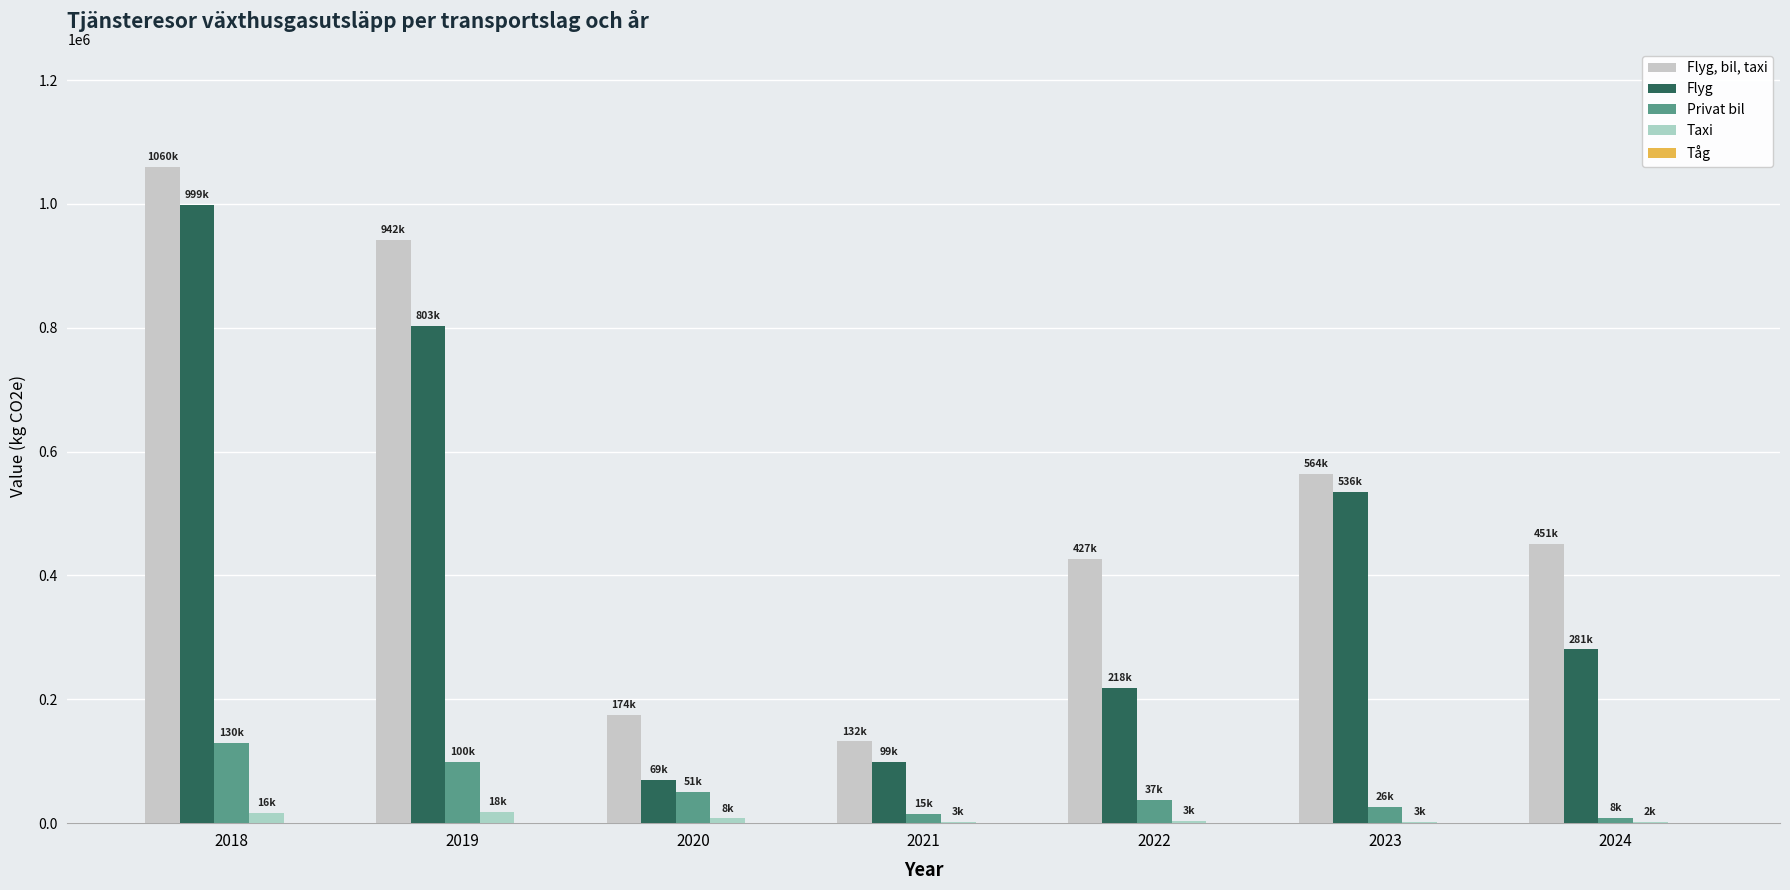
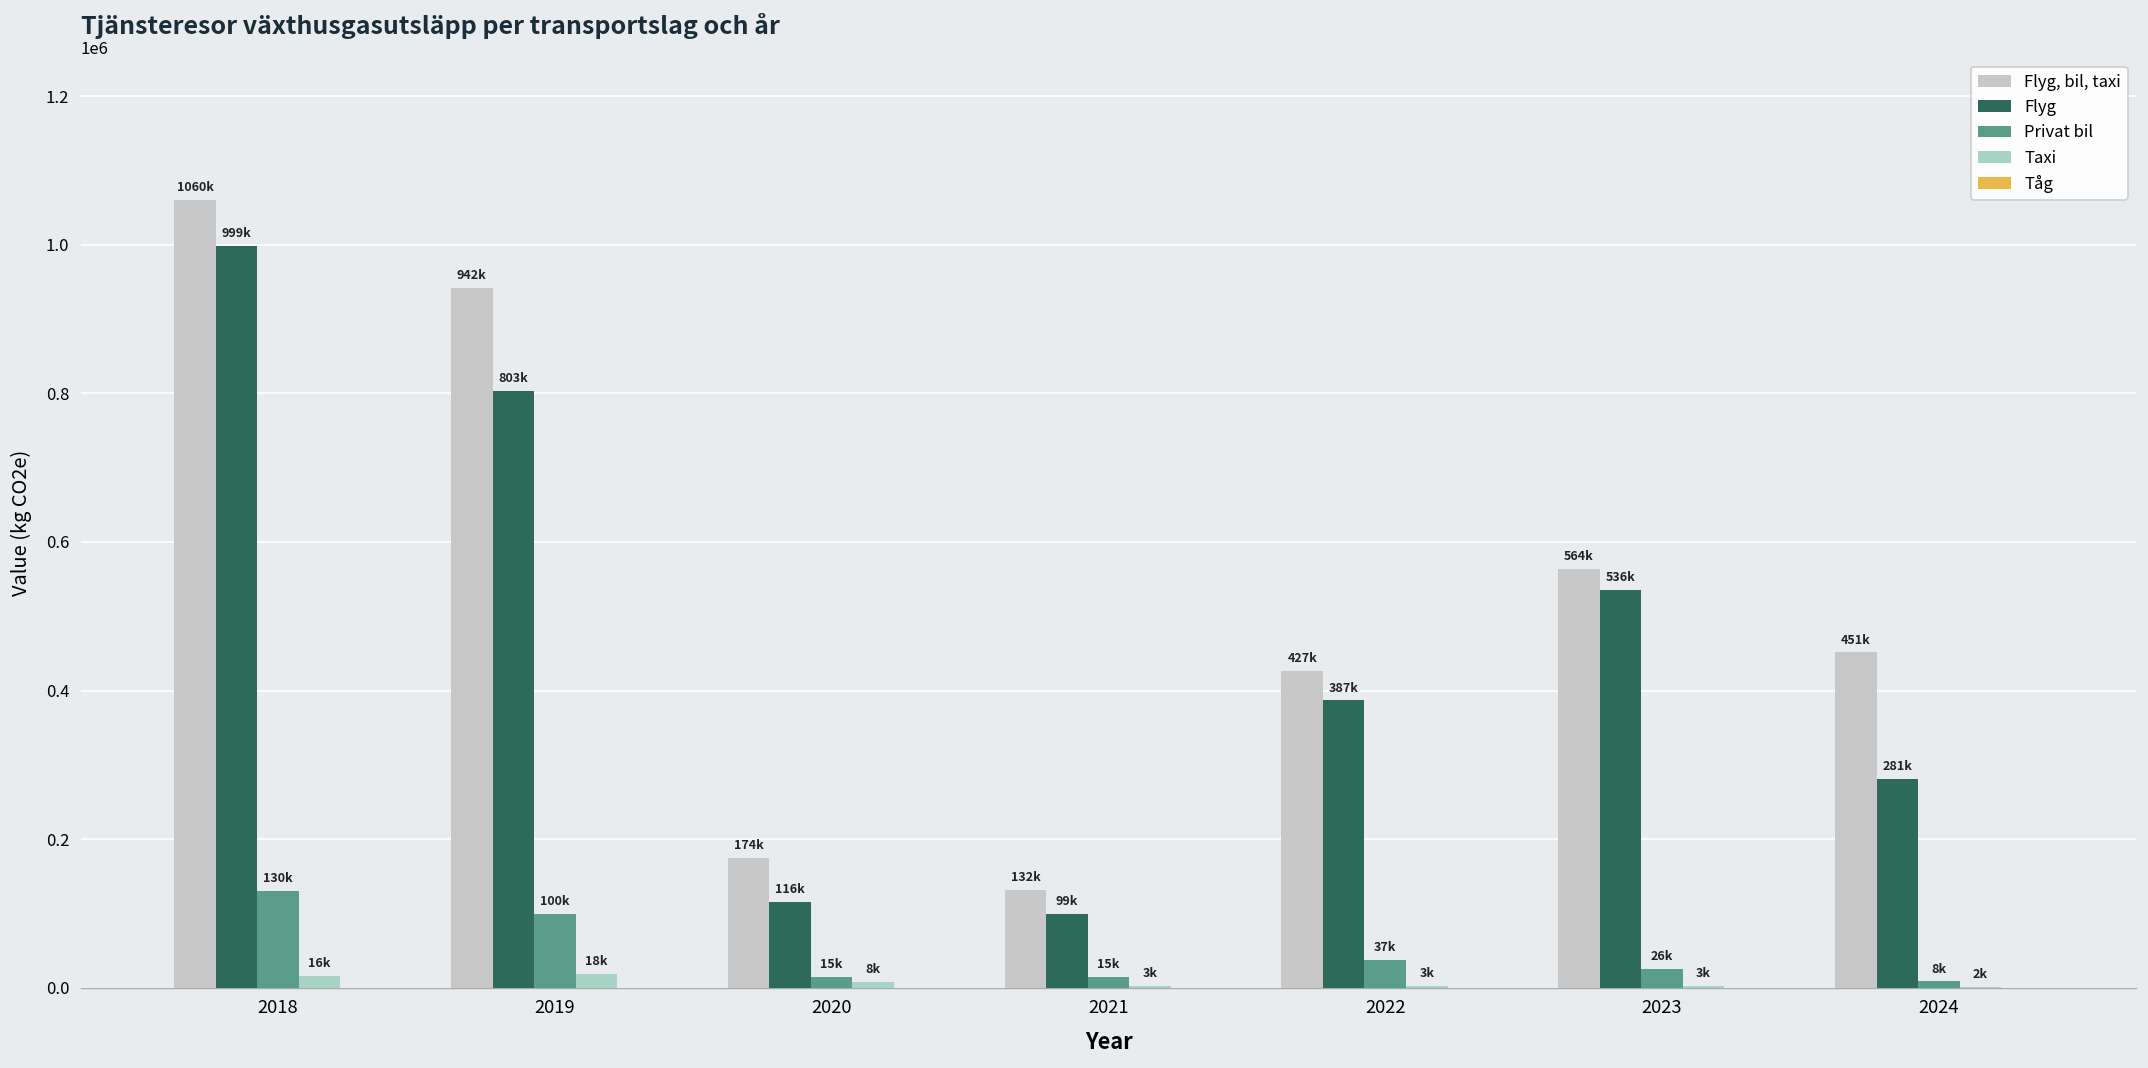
Flyg, 2020: 69k -> 116k
Privat bil, 2020: 51k -> 15k
Flyg, 2022: 218k -> 387k
